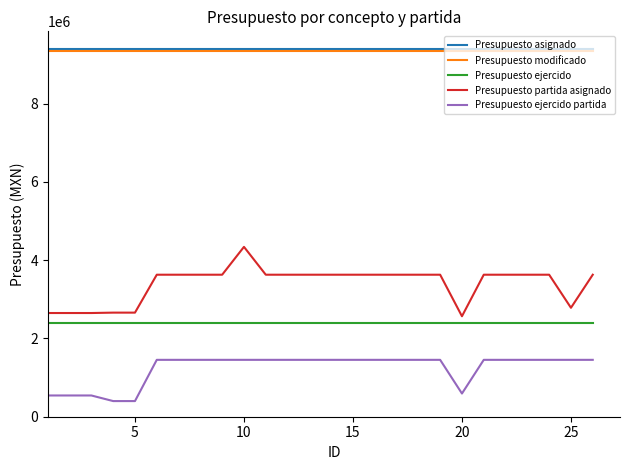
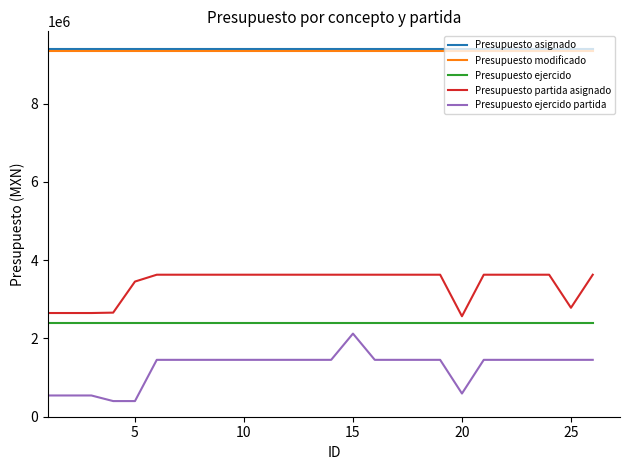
Presupuesto partida asignado, 5: 2700000 -> 3500000
Presupuesto partida asignado, 10: 4300000 -> 3600000
Presupuesto ejercido partida, 15: 1500000 -> 2100000
